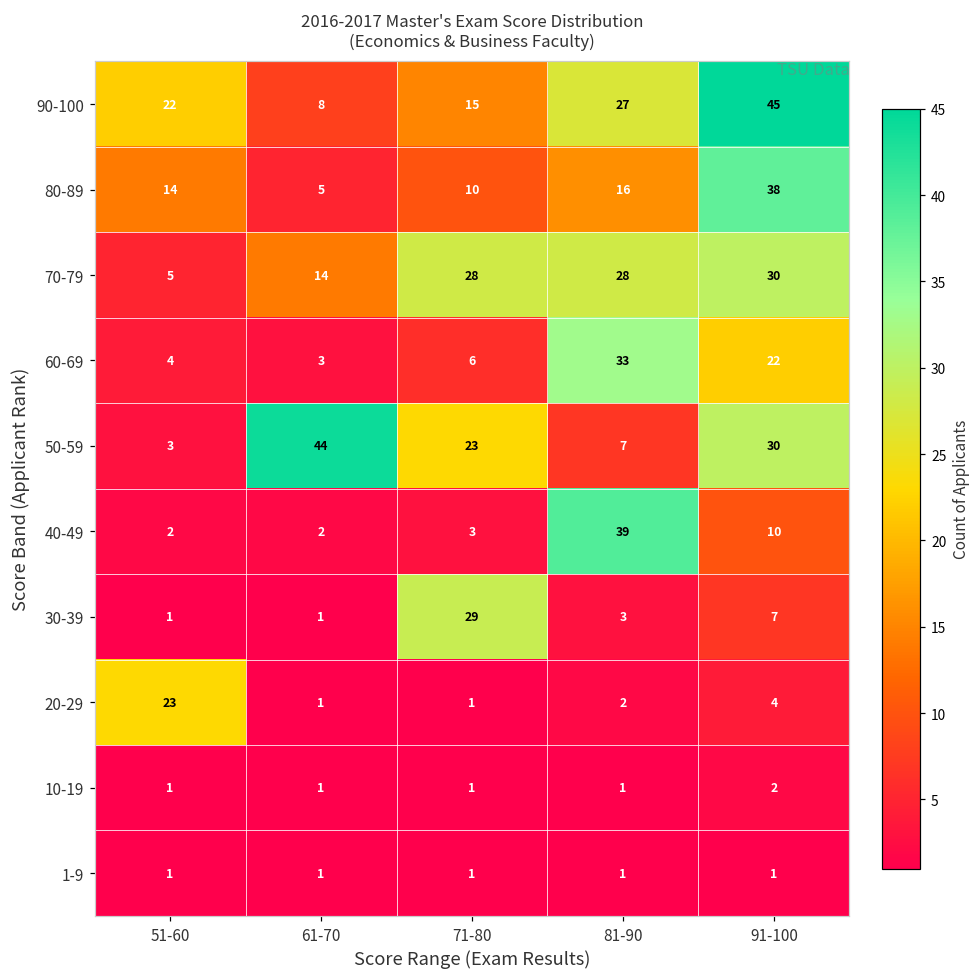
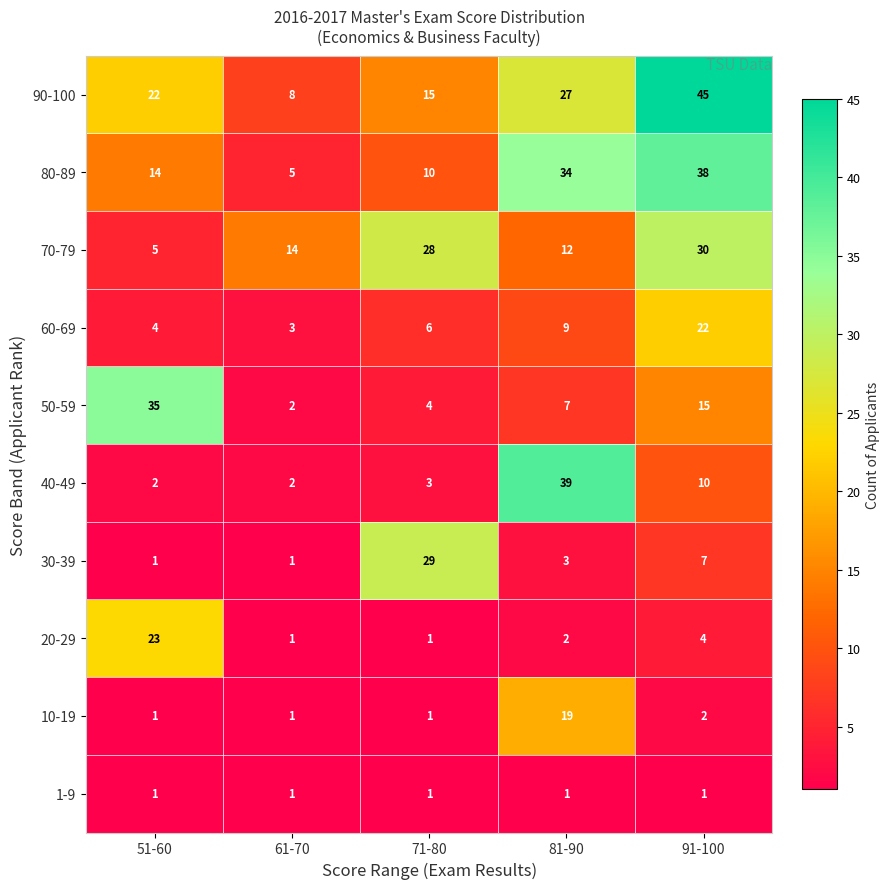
80-89, 81-90: 16 -> 34
70-79, 81-90: 28 -> 12
60-69, 81-90: 33 -> 9
50-59, 51-60: 3 -> 35
50-59, 61-70: 44 -> 2
50-59, 71-80: 23 -> 4
50-59, 91-100: 30 -> 15
10-19, 81-90: 1 -> 19
